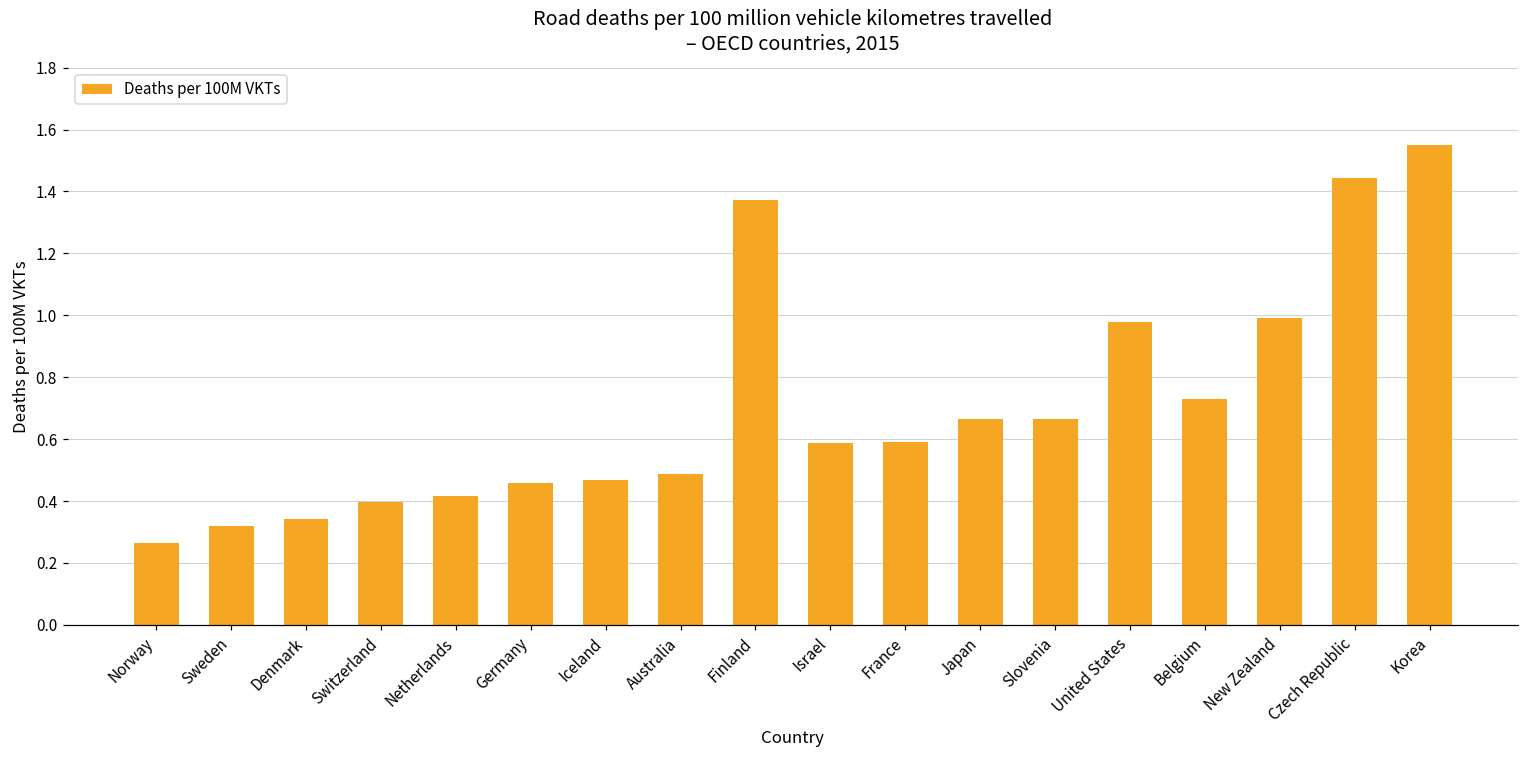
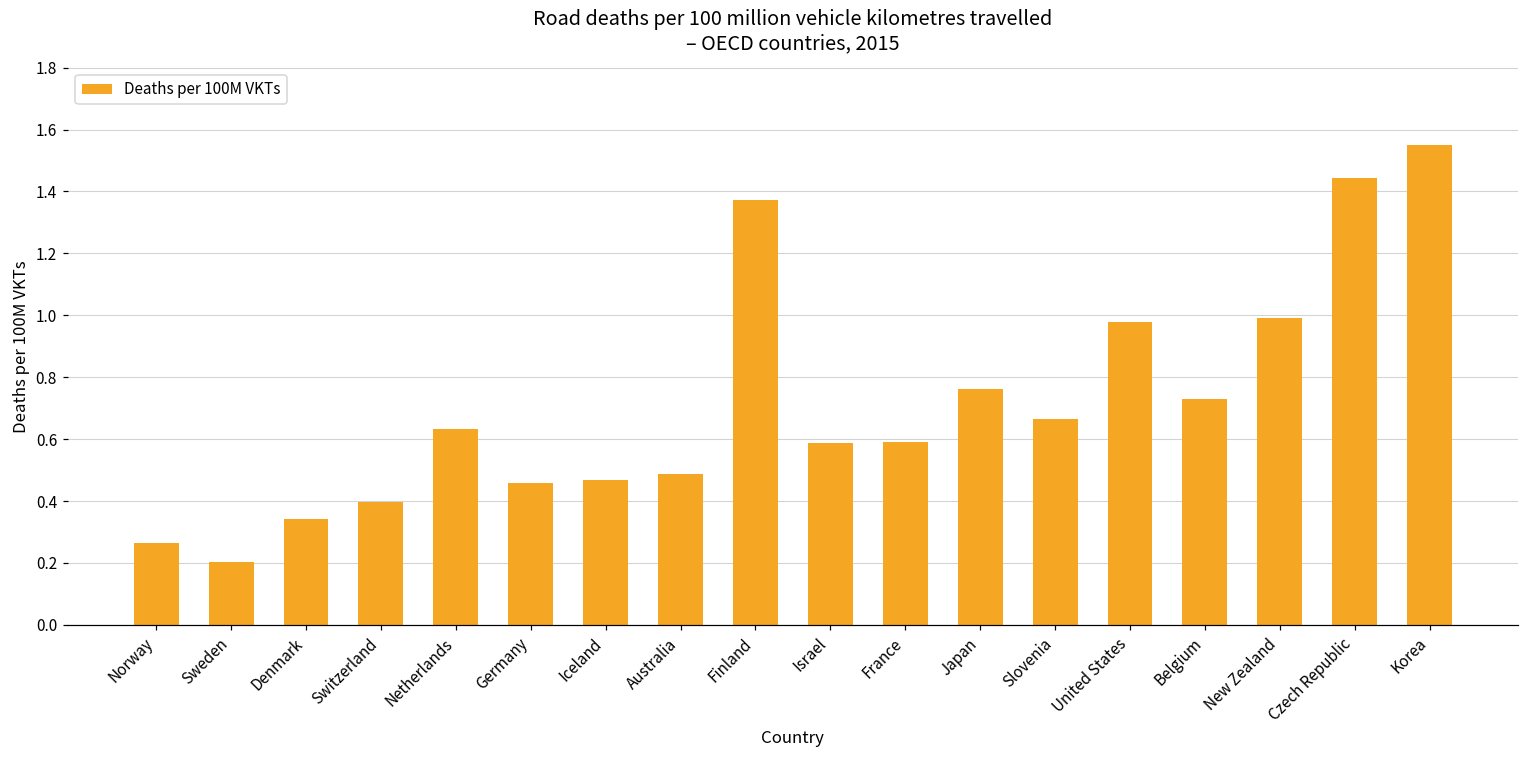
Sweden: 0.32 -> 0.20
Netherlands: 0.42 -> 0.63
Japan: 0.67 -> 0.76
